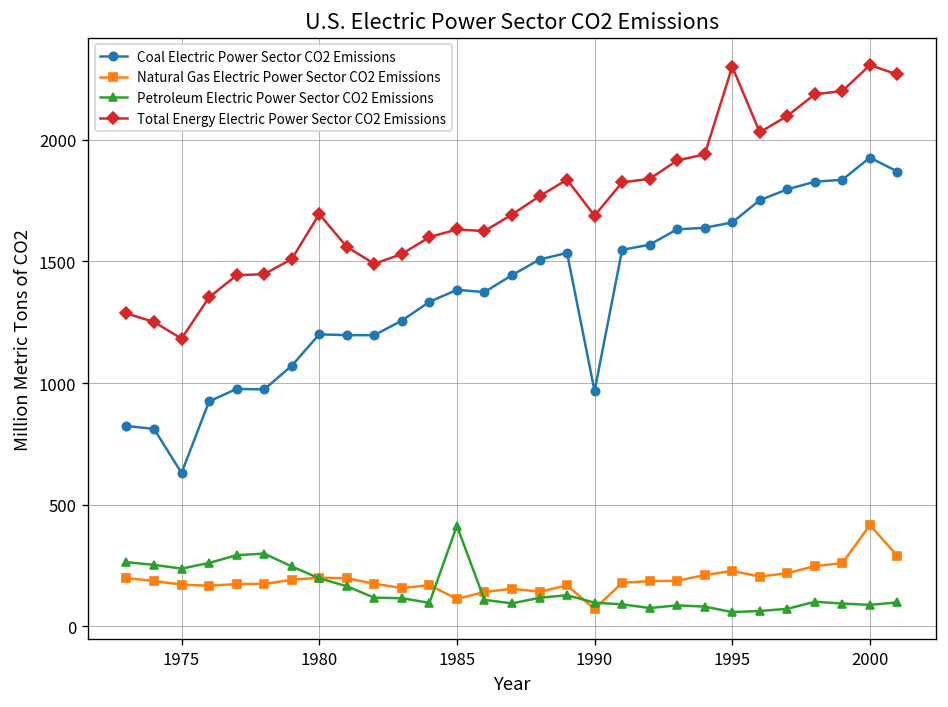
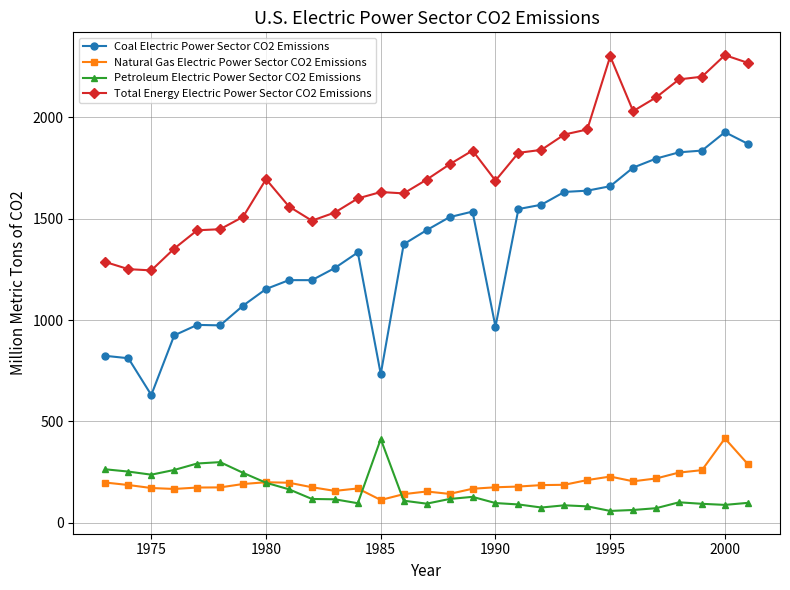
Total Energy Electric Power Sector CO2 Emissions, 1975: 1180 -> 1240
Coal Electric Power Sector CO2 Emissions, 1980: 1200 -> 1150
Coal Electric Power Sector CO2 Emissions, 1985: 1380 -> 730
Natural Gas Electric Power Sector CO2 Emissions, 1990: 70 -> 180
